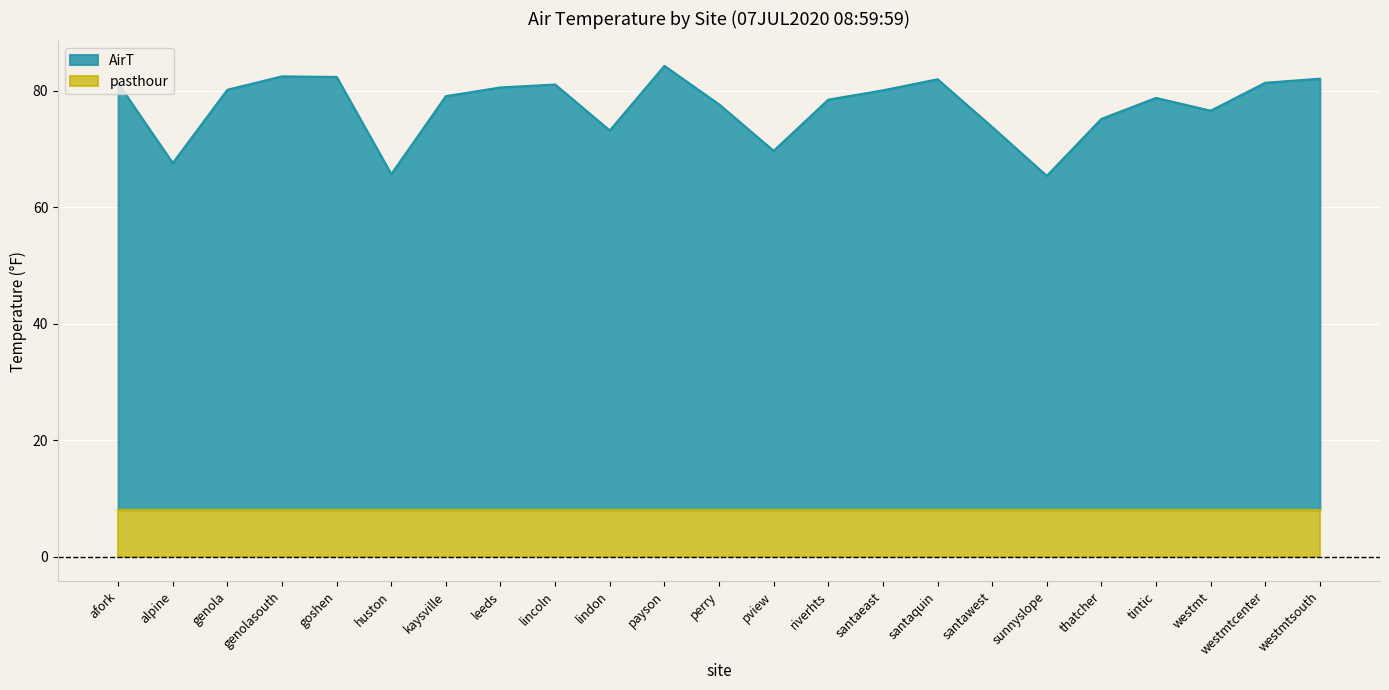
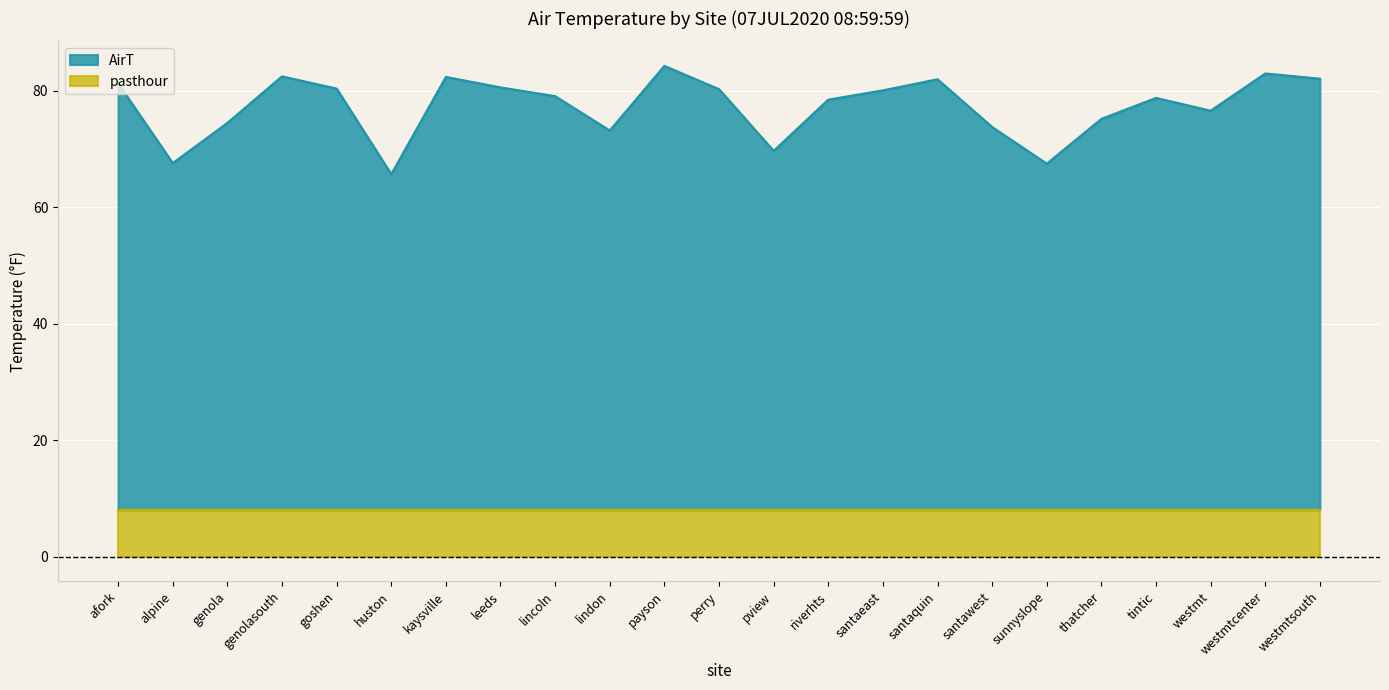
AirT, genola: 80 -> 75
AirT, goshen: 82 -> 80
AirT, kaysville: 79 -> 82
AirT, lincoln: 81 -> 79
AirT, perry: 78 -> 80
AirT, sunnyslope: 65 -> 68
AirT, westmtcenter: 81 -> 83
